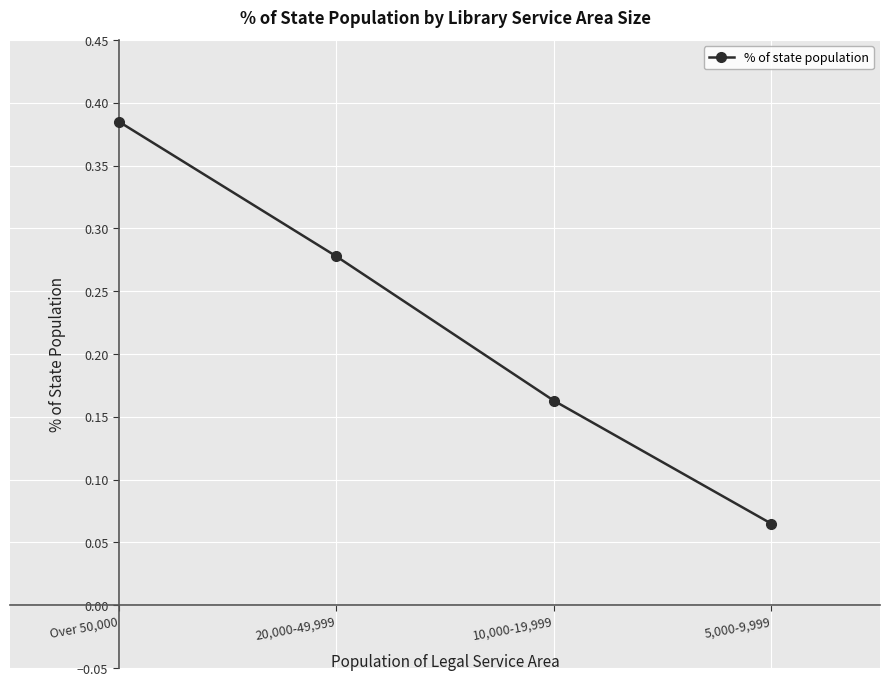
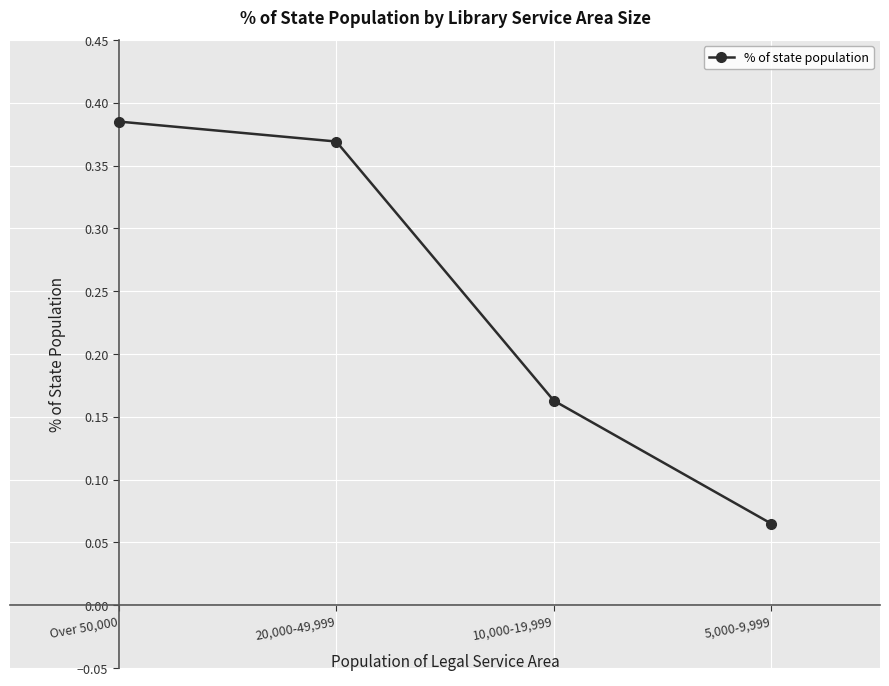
20,000-49,999: 0.278 -> 0.369
